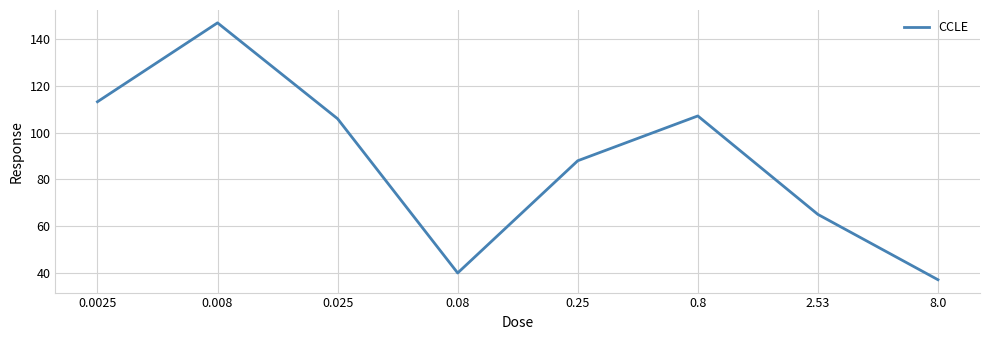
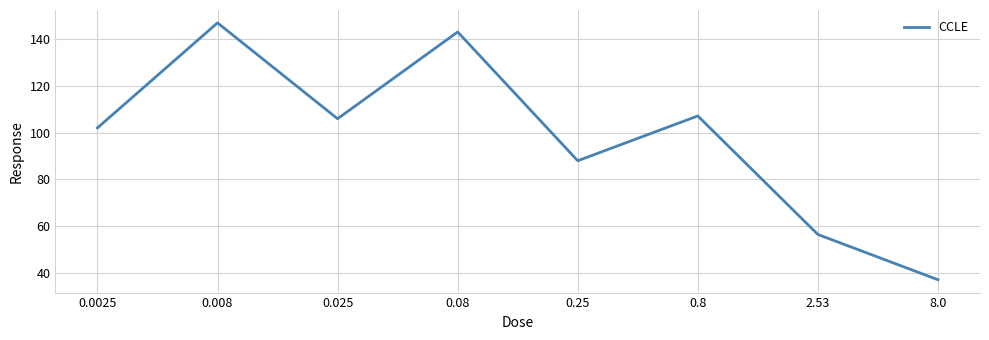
0.0025: 113 -> 102
0.08: 40 -> 143
2.53: 65 -> 56
